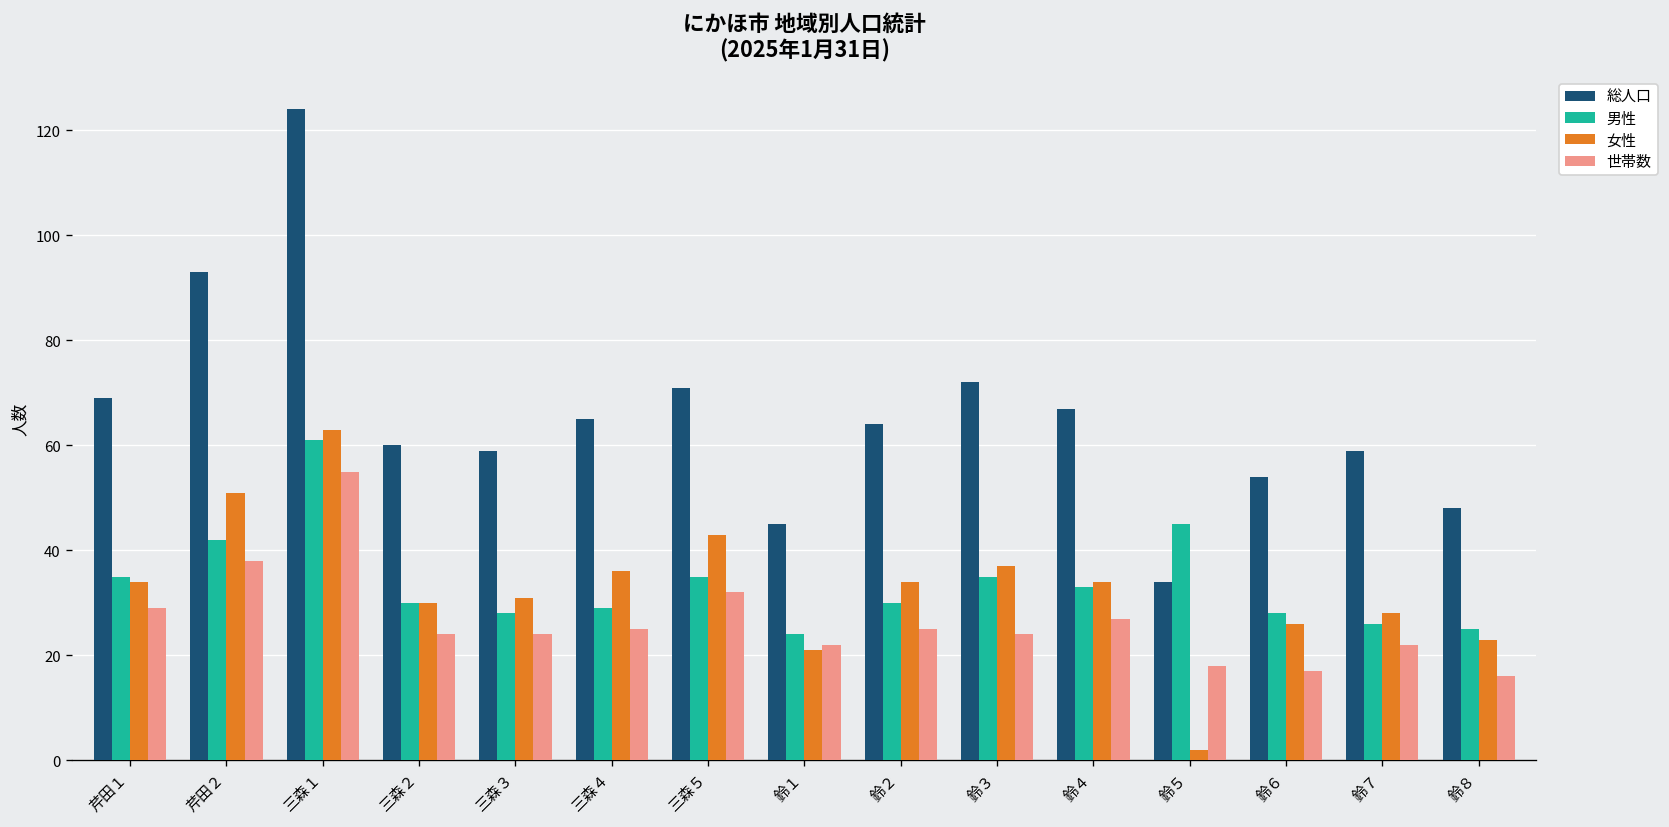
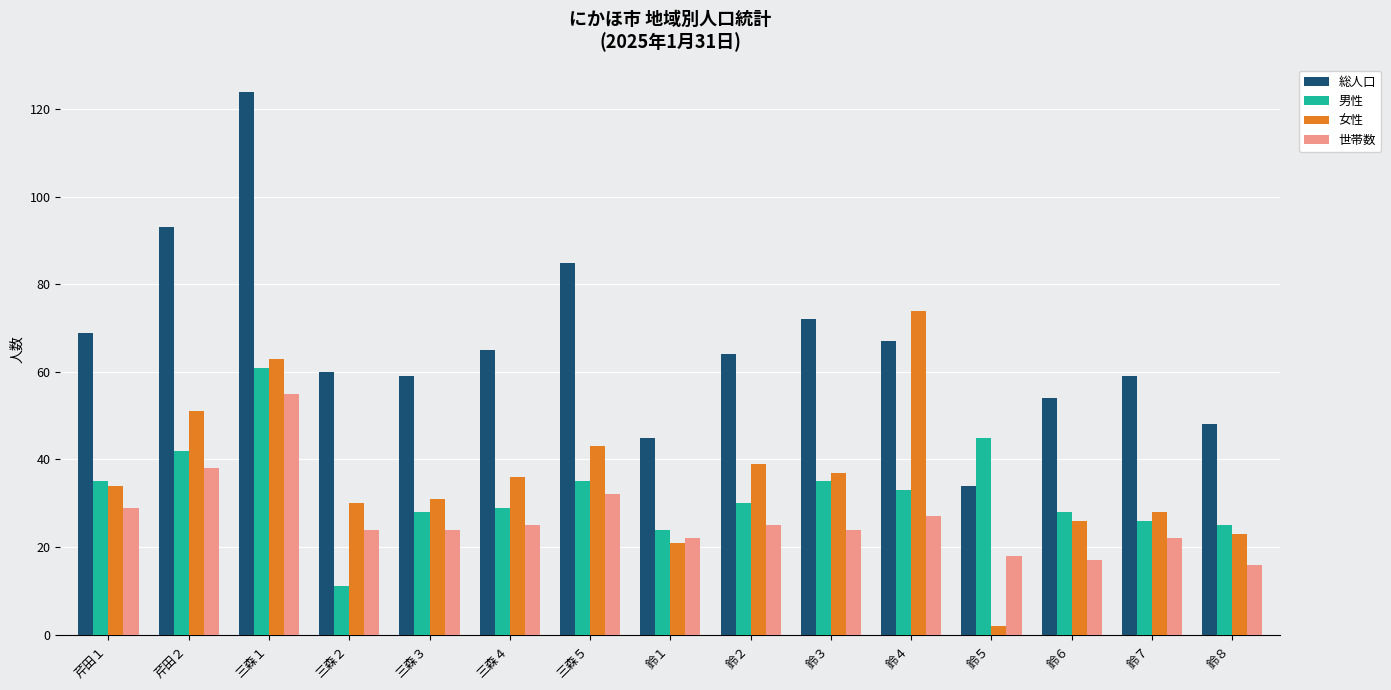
男性, 三森２: 30 -> 11
総人口, 三森５: 71 -> 85
女性, 鈴２: 34 -> 39
女性, 鈴４: 34 -> 74
